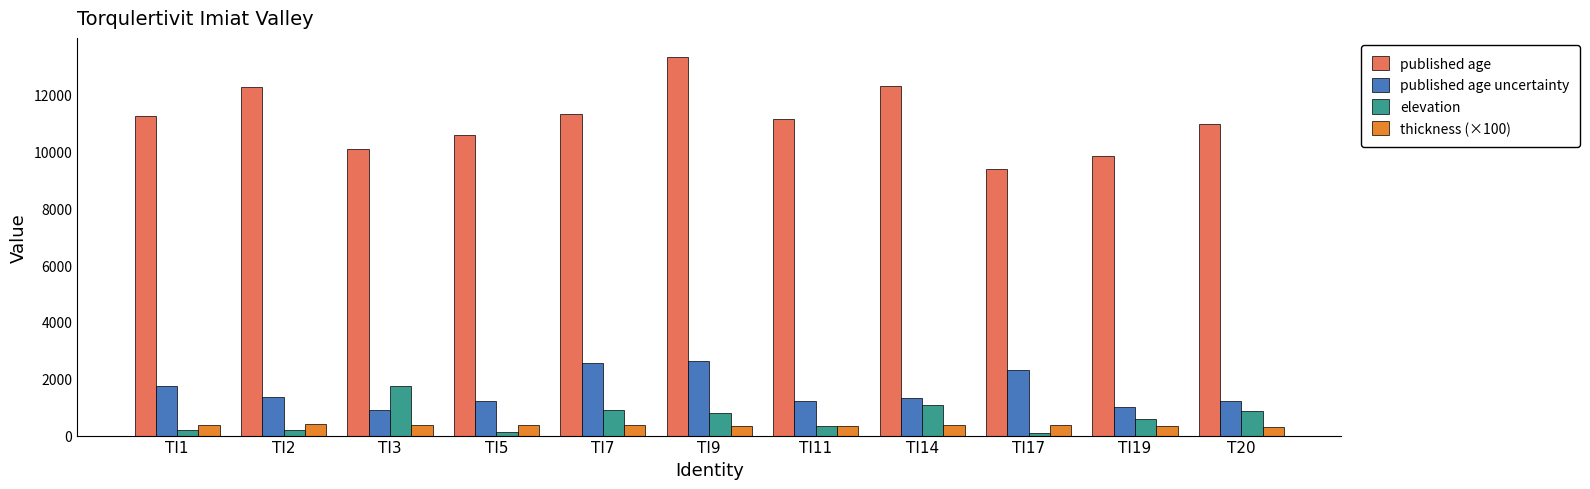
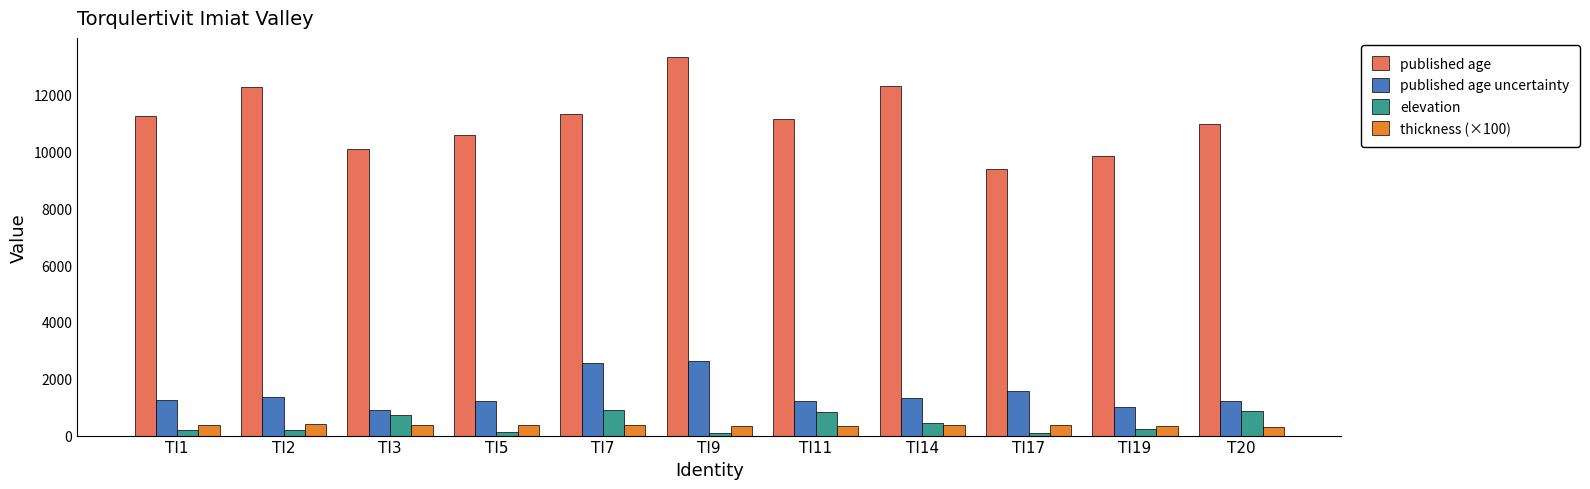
published age uncertainty, TI1: 1700 -> 1300
elevation, TI3: 1700 -> 700
elevation, TI9: 800 -> 100
elevation, TI11: 300 -> 800
elevation, TI14: 1100 -> 400
published age uncertainty, TI17: 2300 -> 1600
elevation, TI19: 600 -> 200
